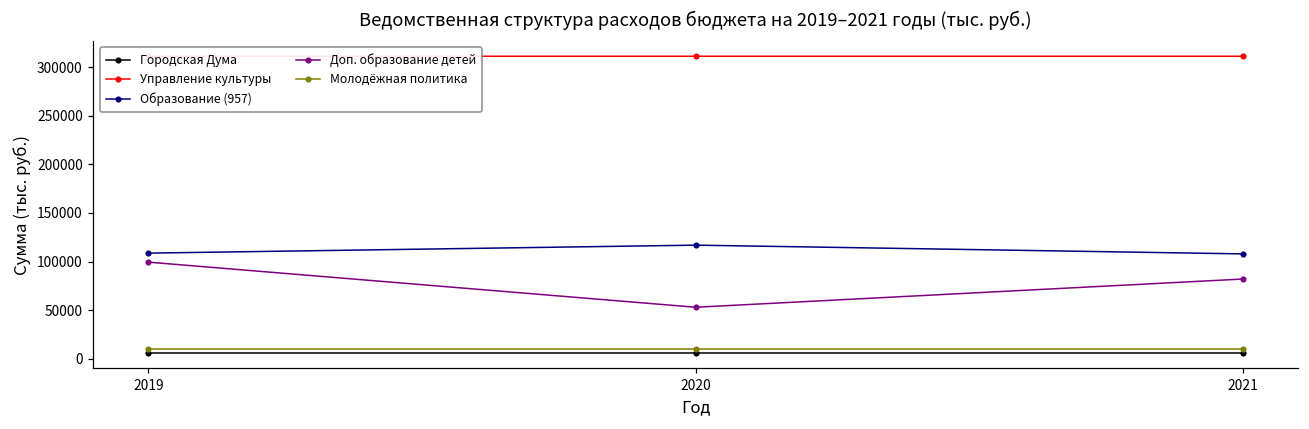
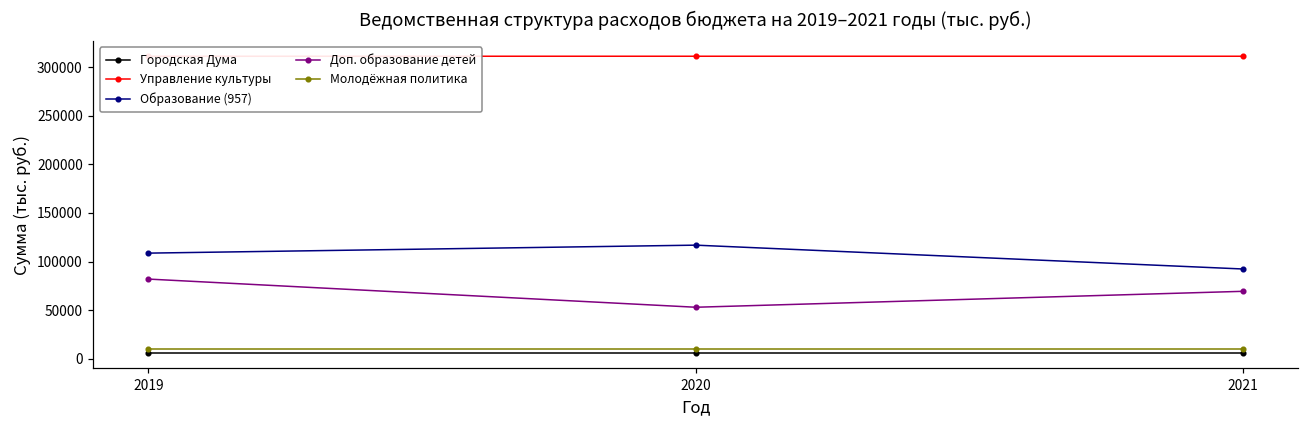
Доп. образование детей, 2019: 100000 -> 80000
Образование (957), 2021: 110000 -> 90000
Доп. образование детей, 2021: 80000 -> 70000
